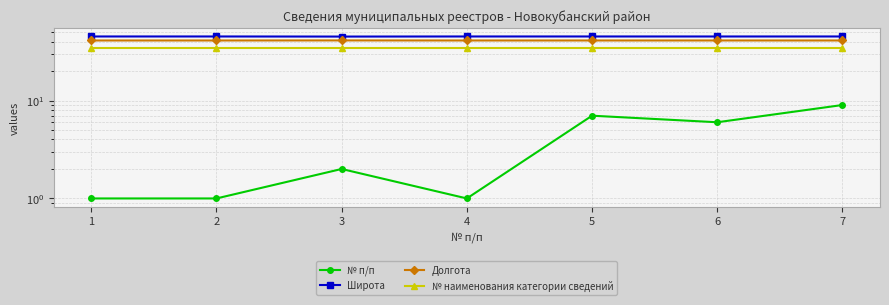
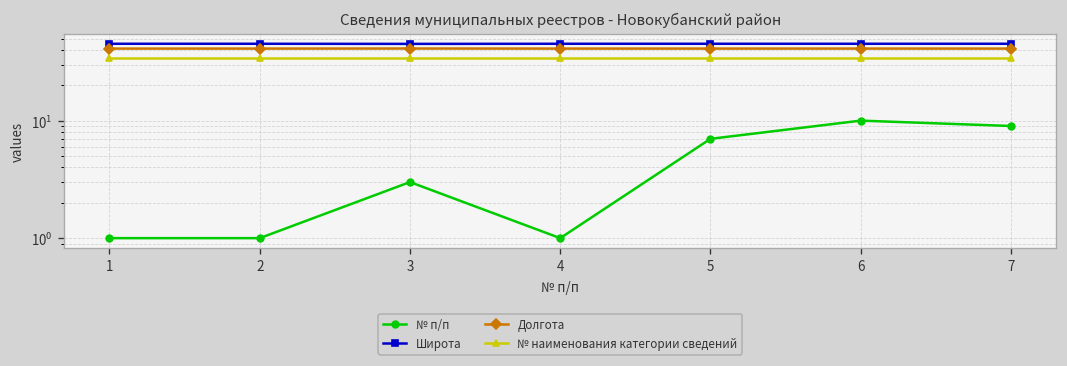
№ п/п, 3: 2 -> 3
№ п/п, 6: 6 -> 10
